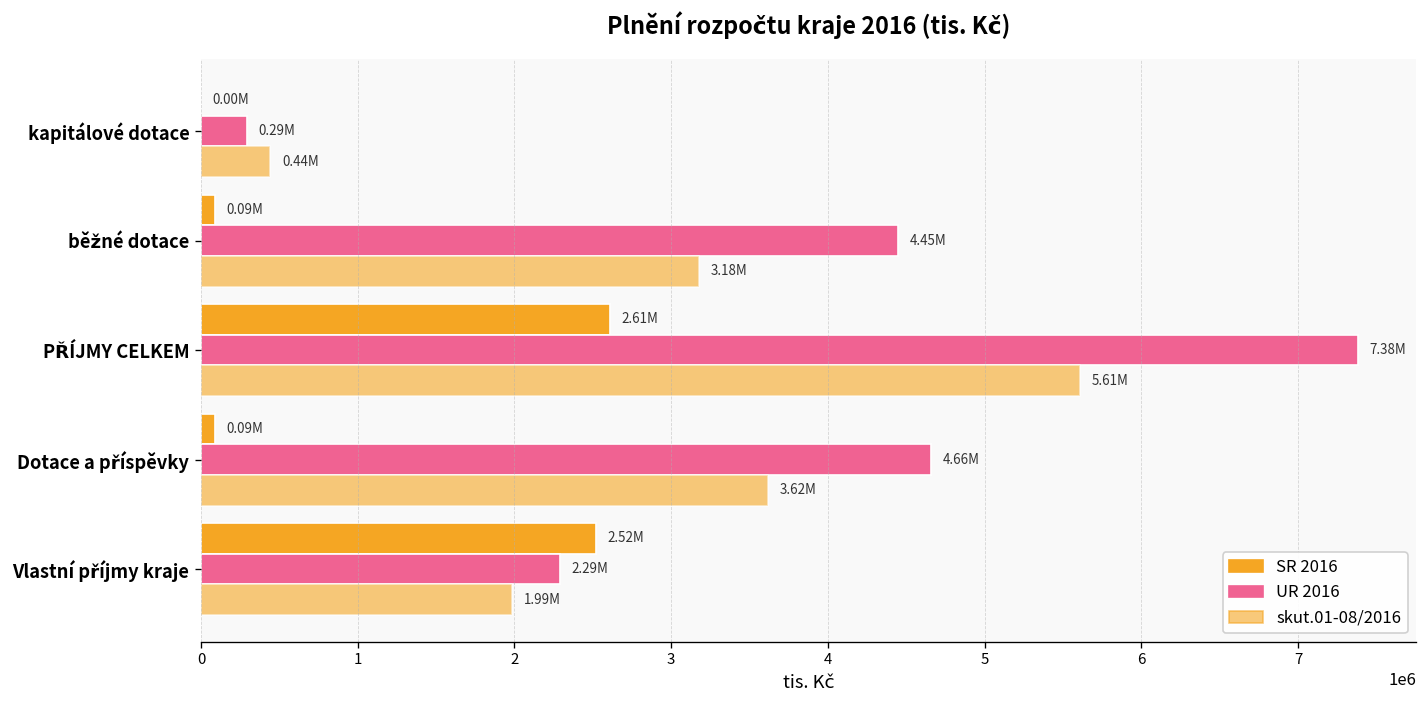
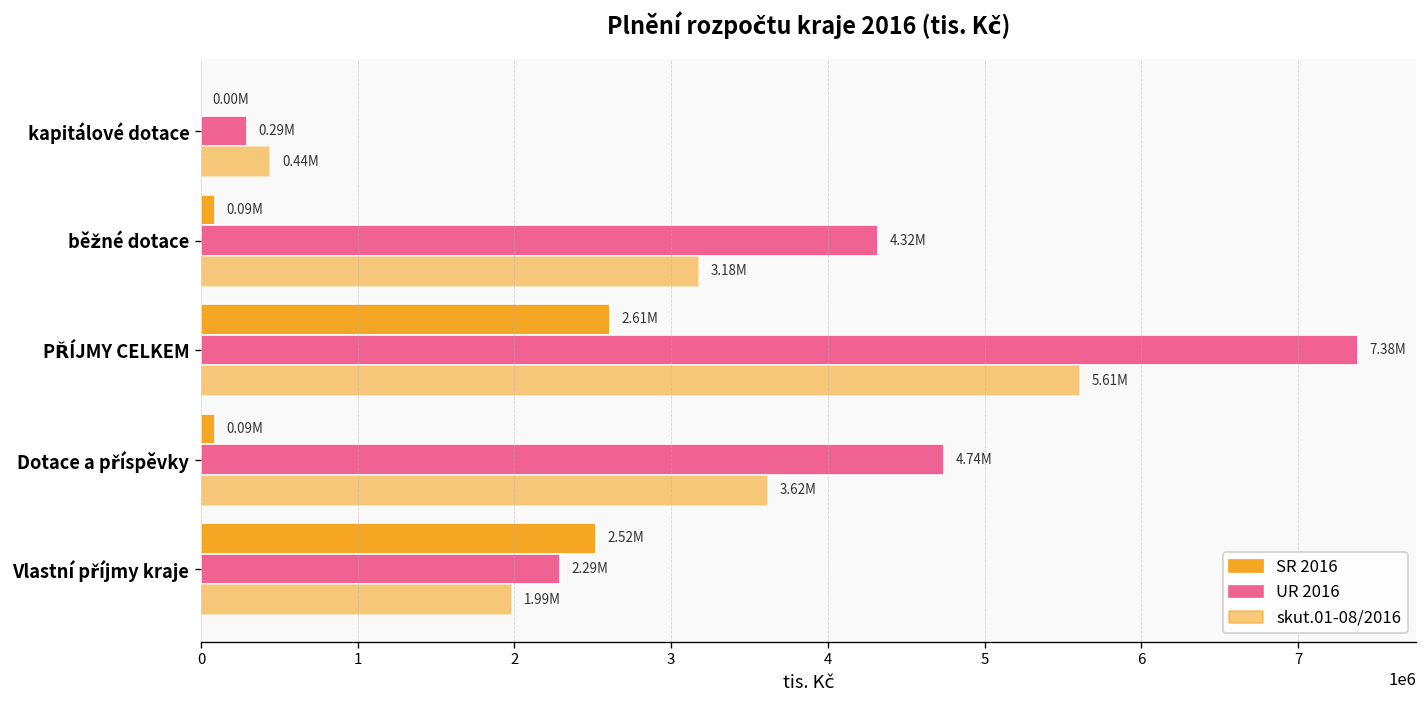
UR 2016, běžné dotace: 4.45M -> 4.32M
UR 2016, Dotace a příspěvky: 4.66M -> 4.74M
